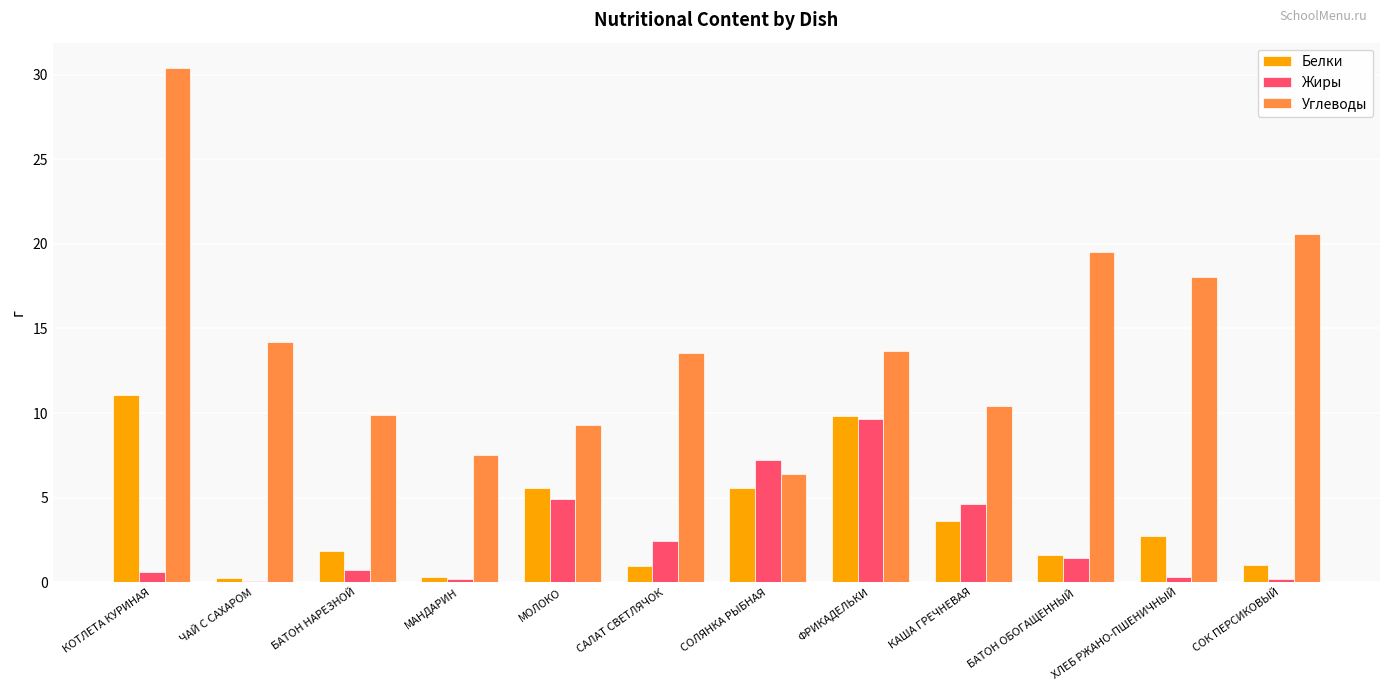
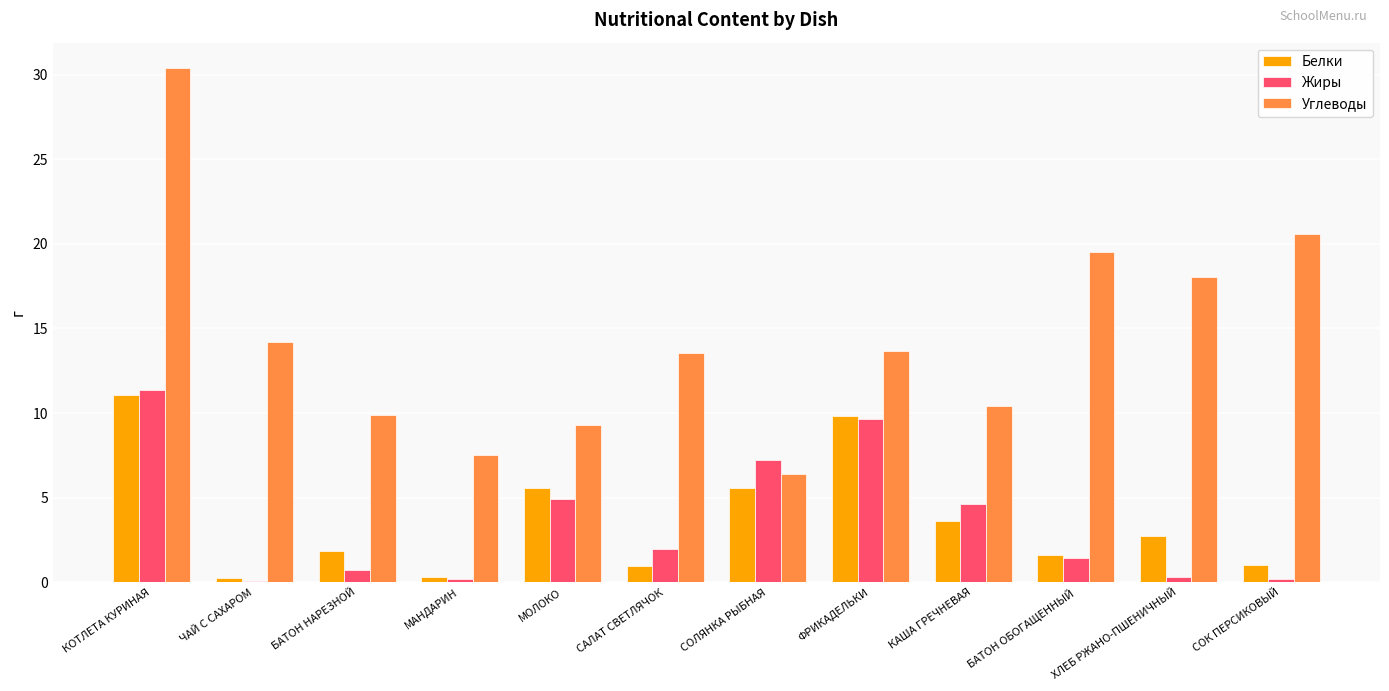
Жиры, КОТЛЕТА КУРИНАЯ: 0.6 -> 11.4
Жиры, САЛАТ СВЕТЛЯЧОК: 2.5 -> 2.0
